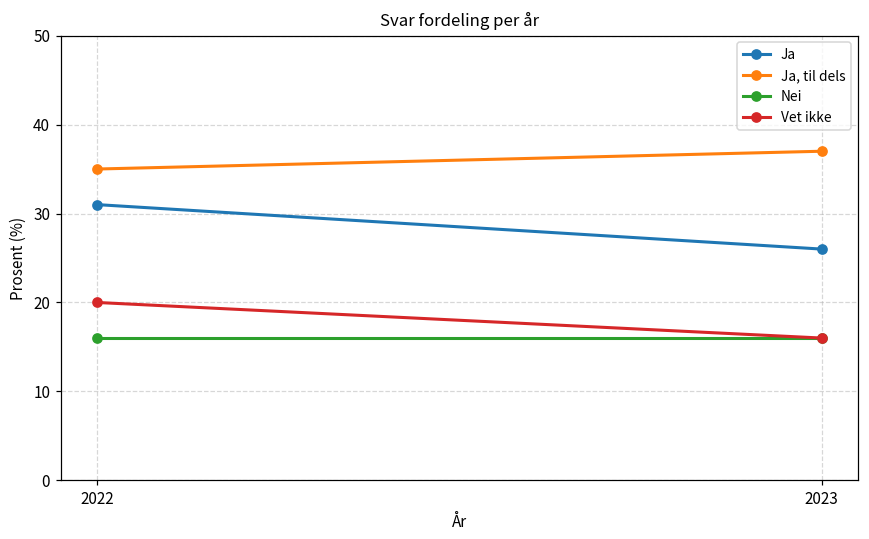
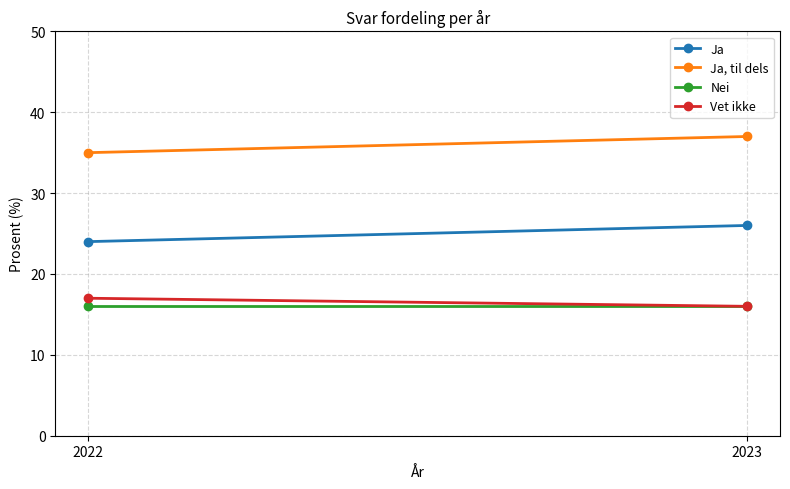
Ja, 2022: 31 -> 24
Vet ikke, 2022: 20 -> 17
